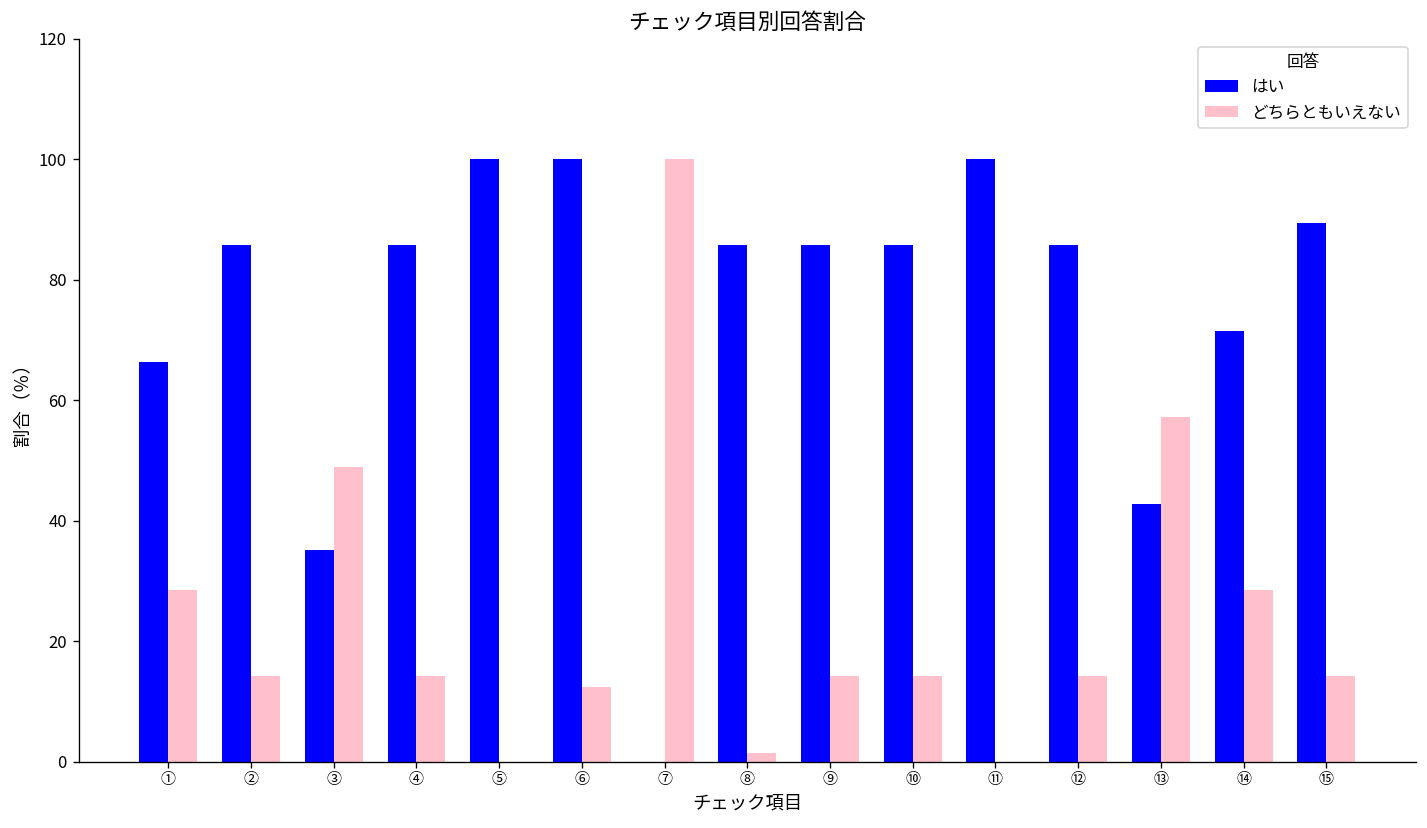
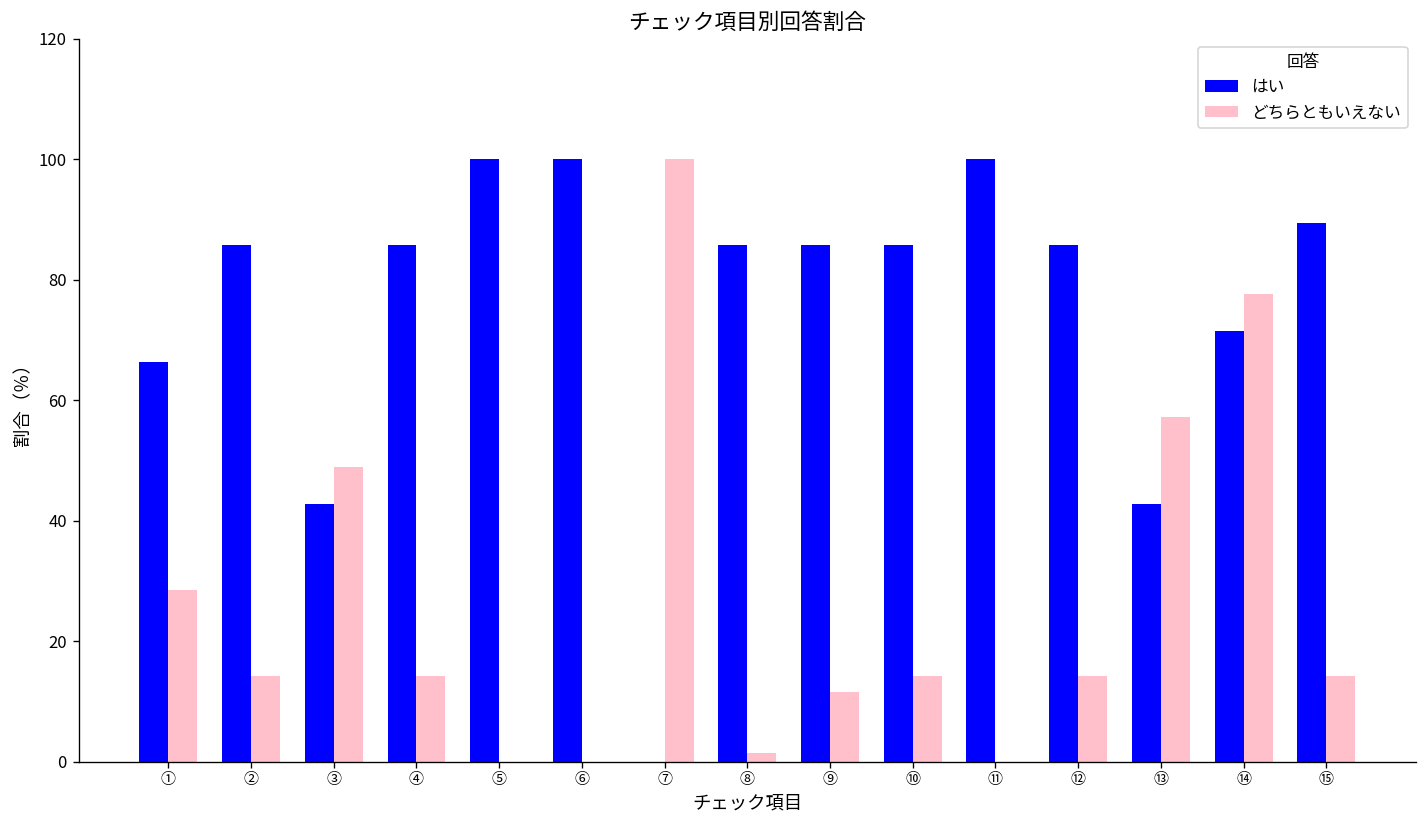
はい, ③: 35 -> 43
どちらともいえない, ⑥: 12 -> 0
どちらともいえない, ⑨: 14 -> 12
どちらともいえない, ⑭: 29 -> 78
